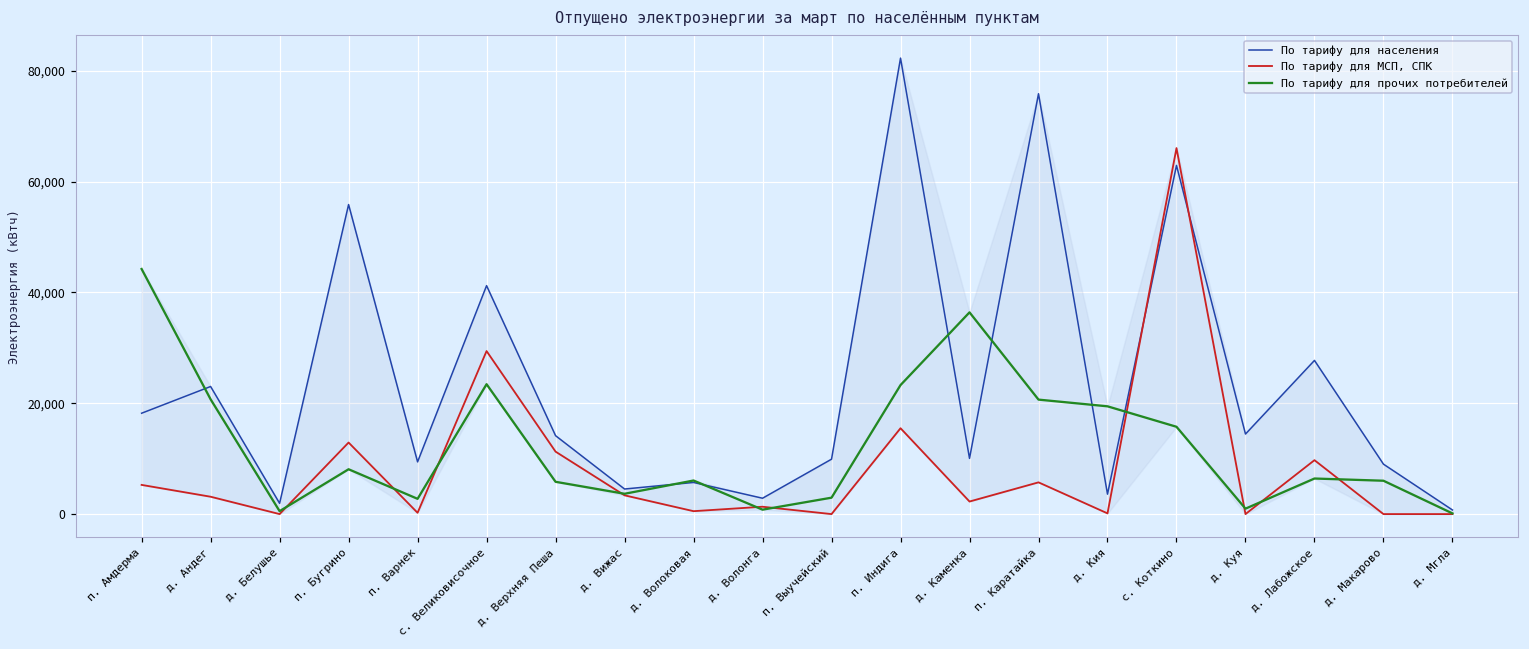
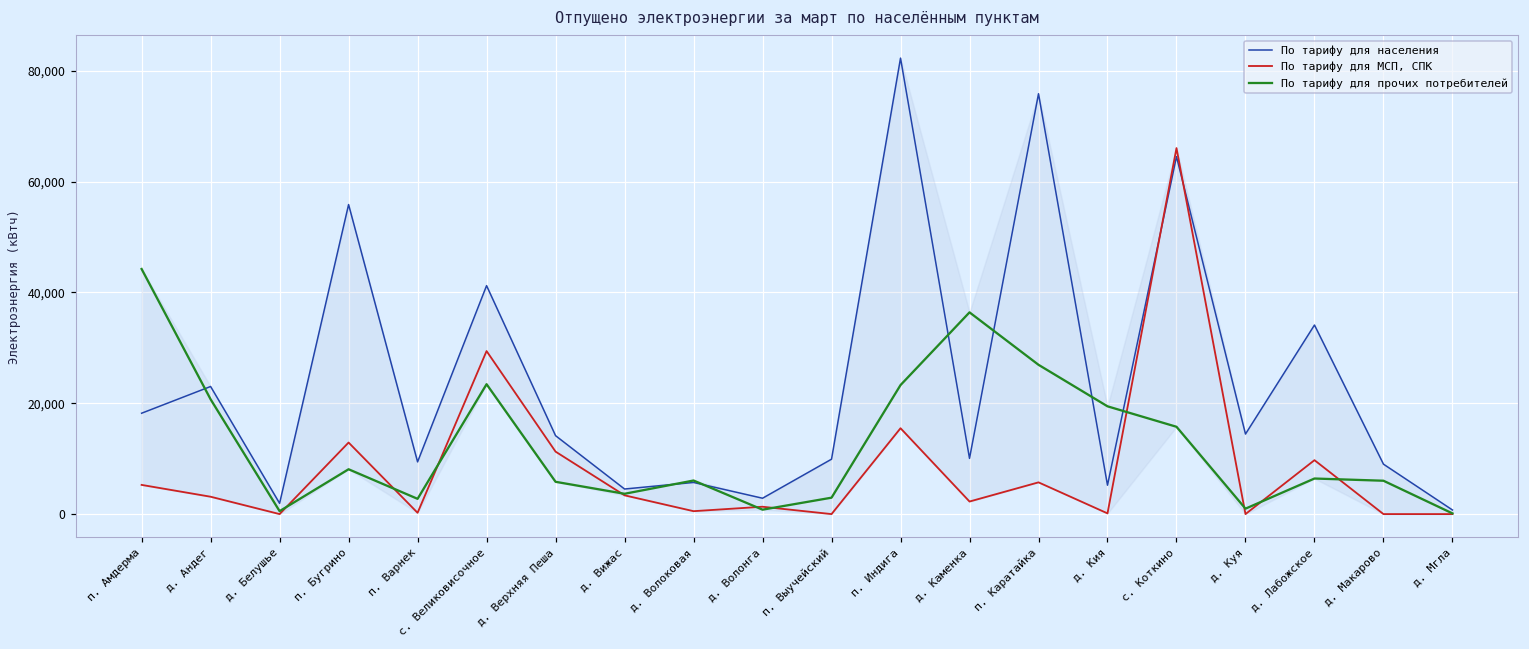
По тарифу для прочих потребителей, п. Каратайка: 21,000 -> 27,000
По тарифу для населения, д. Кия: 4,000 -> 5,000
По тарифу для населения, с. Коткино: 63,000 -> 65,000
По тарифу для населения, д. Лабожское: 28,000 -> 34,000
